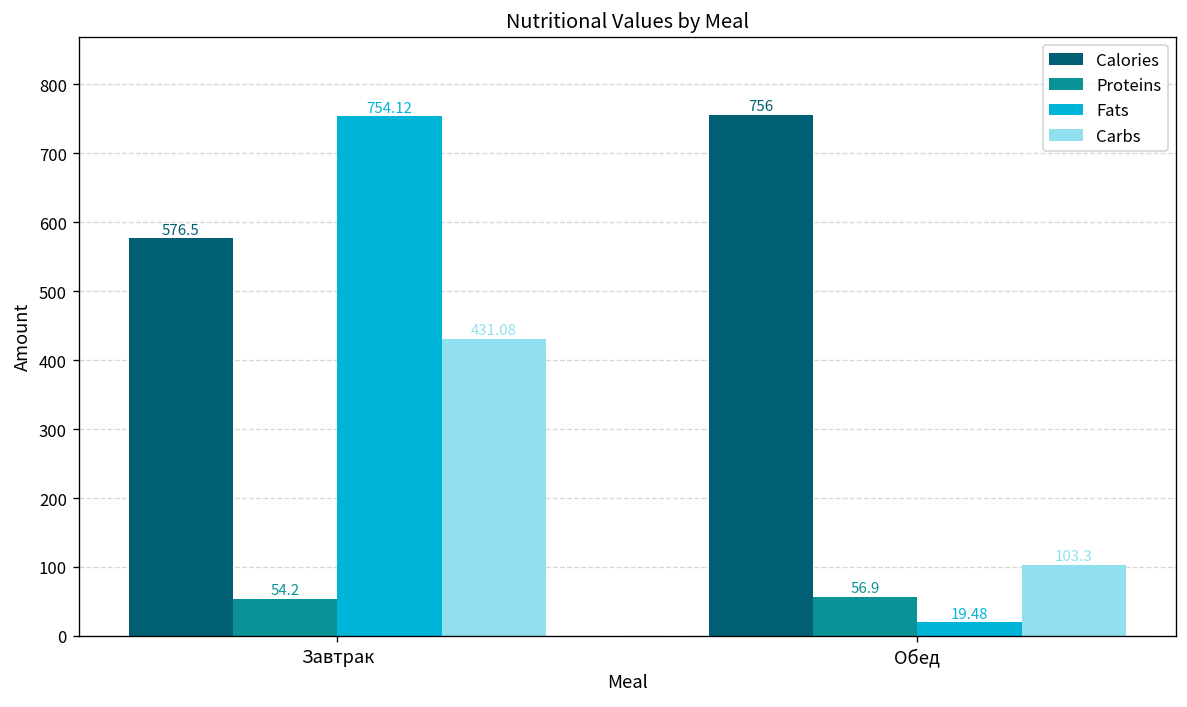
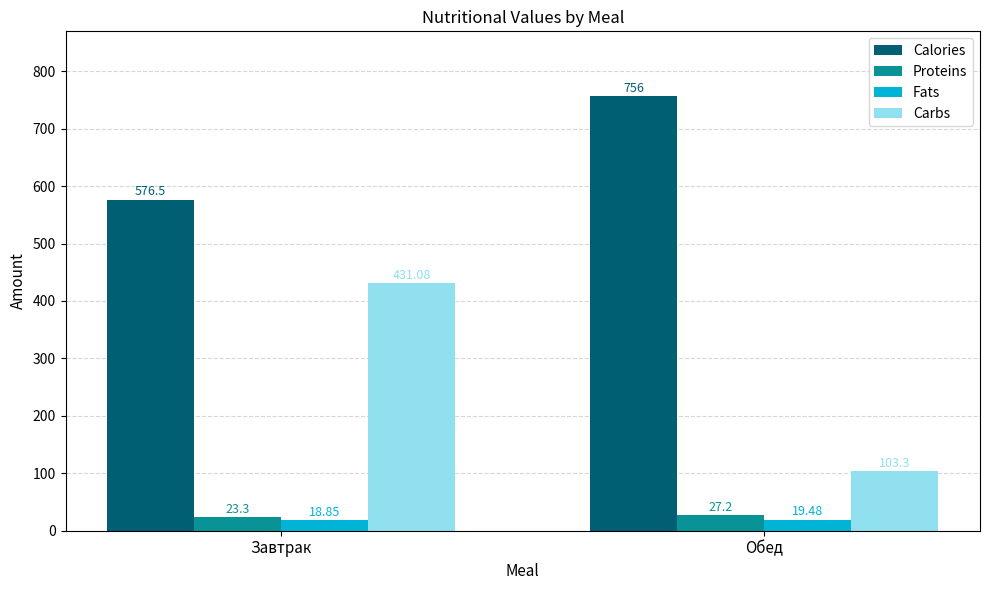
Proteins, Завтрак: 54.2 -> 23.3
Fats, Завтрак: 754.12 -> 18.85
Proteins, Обед: 56.9 -> 27.2
